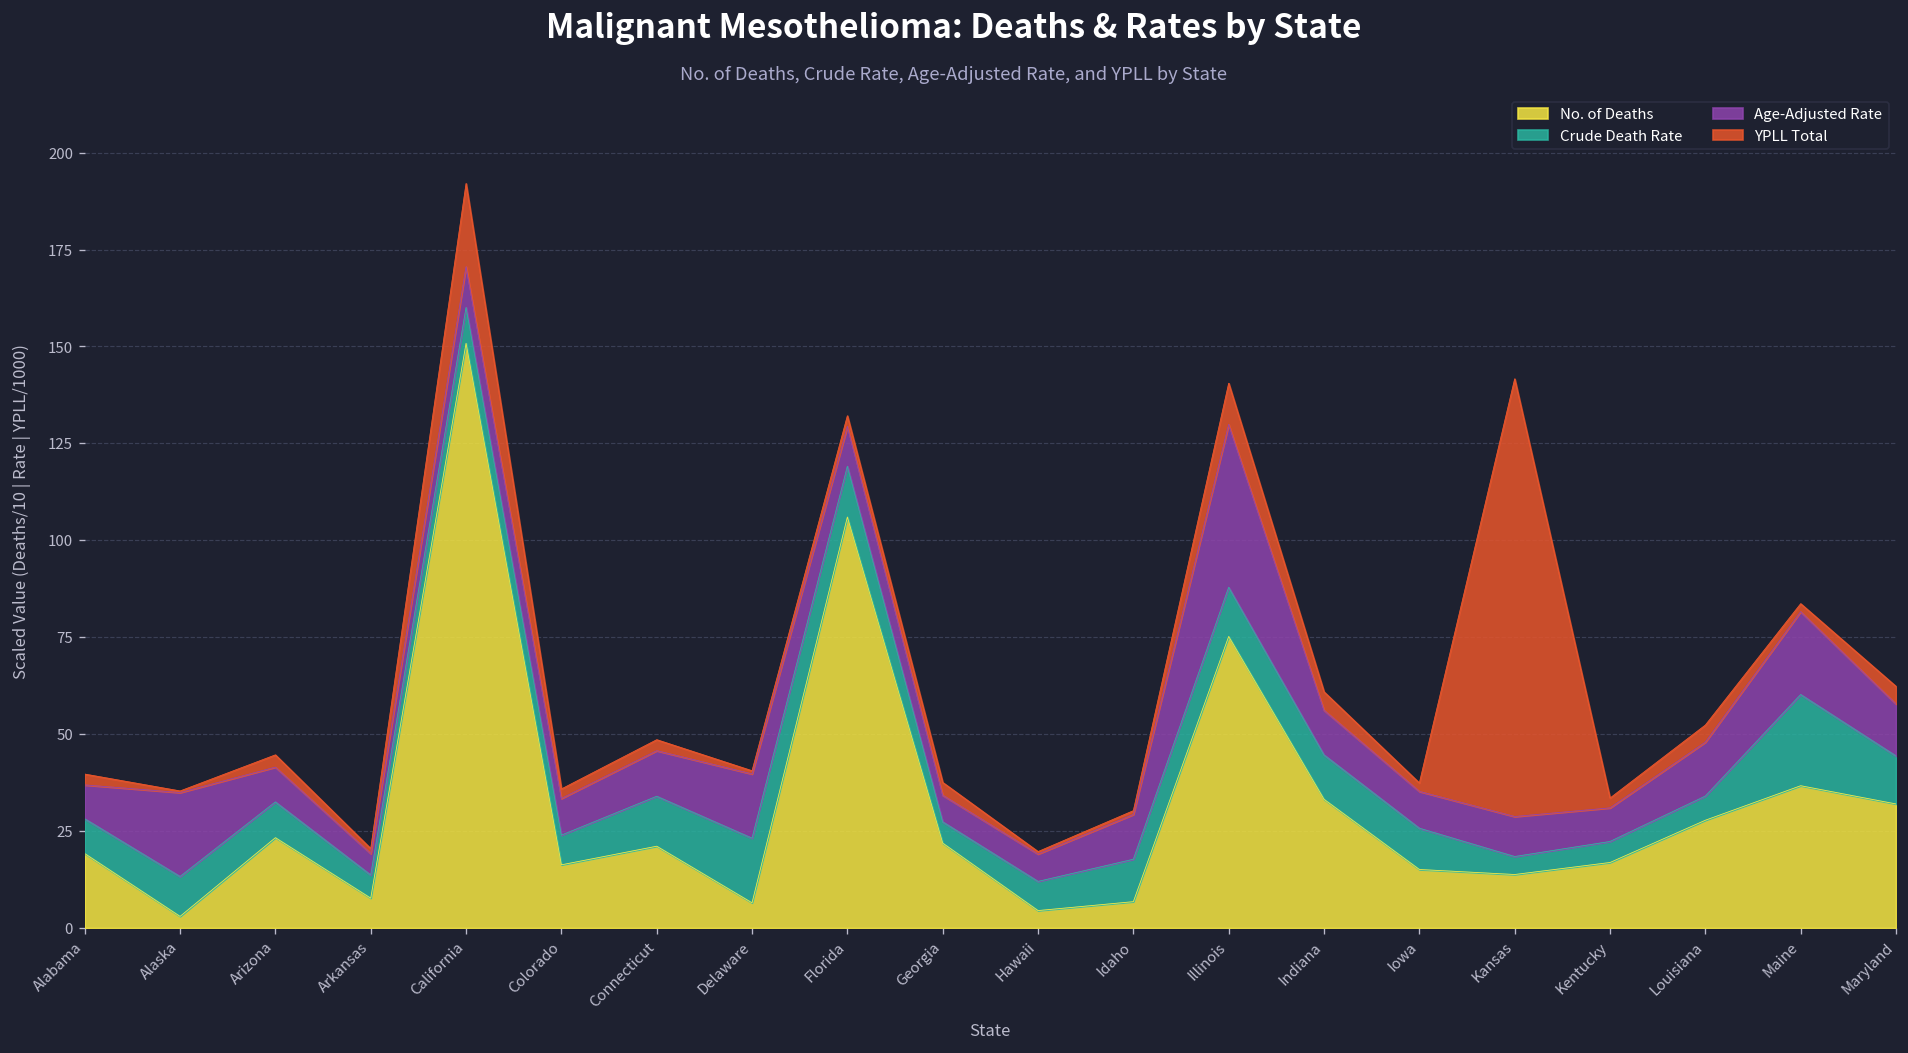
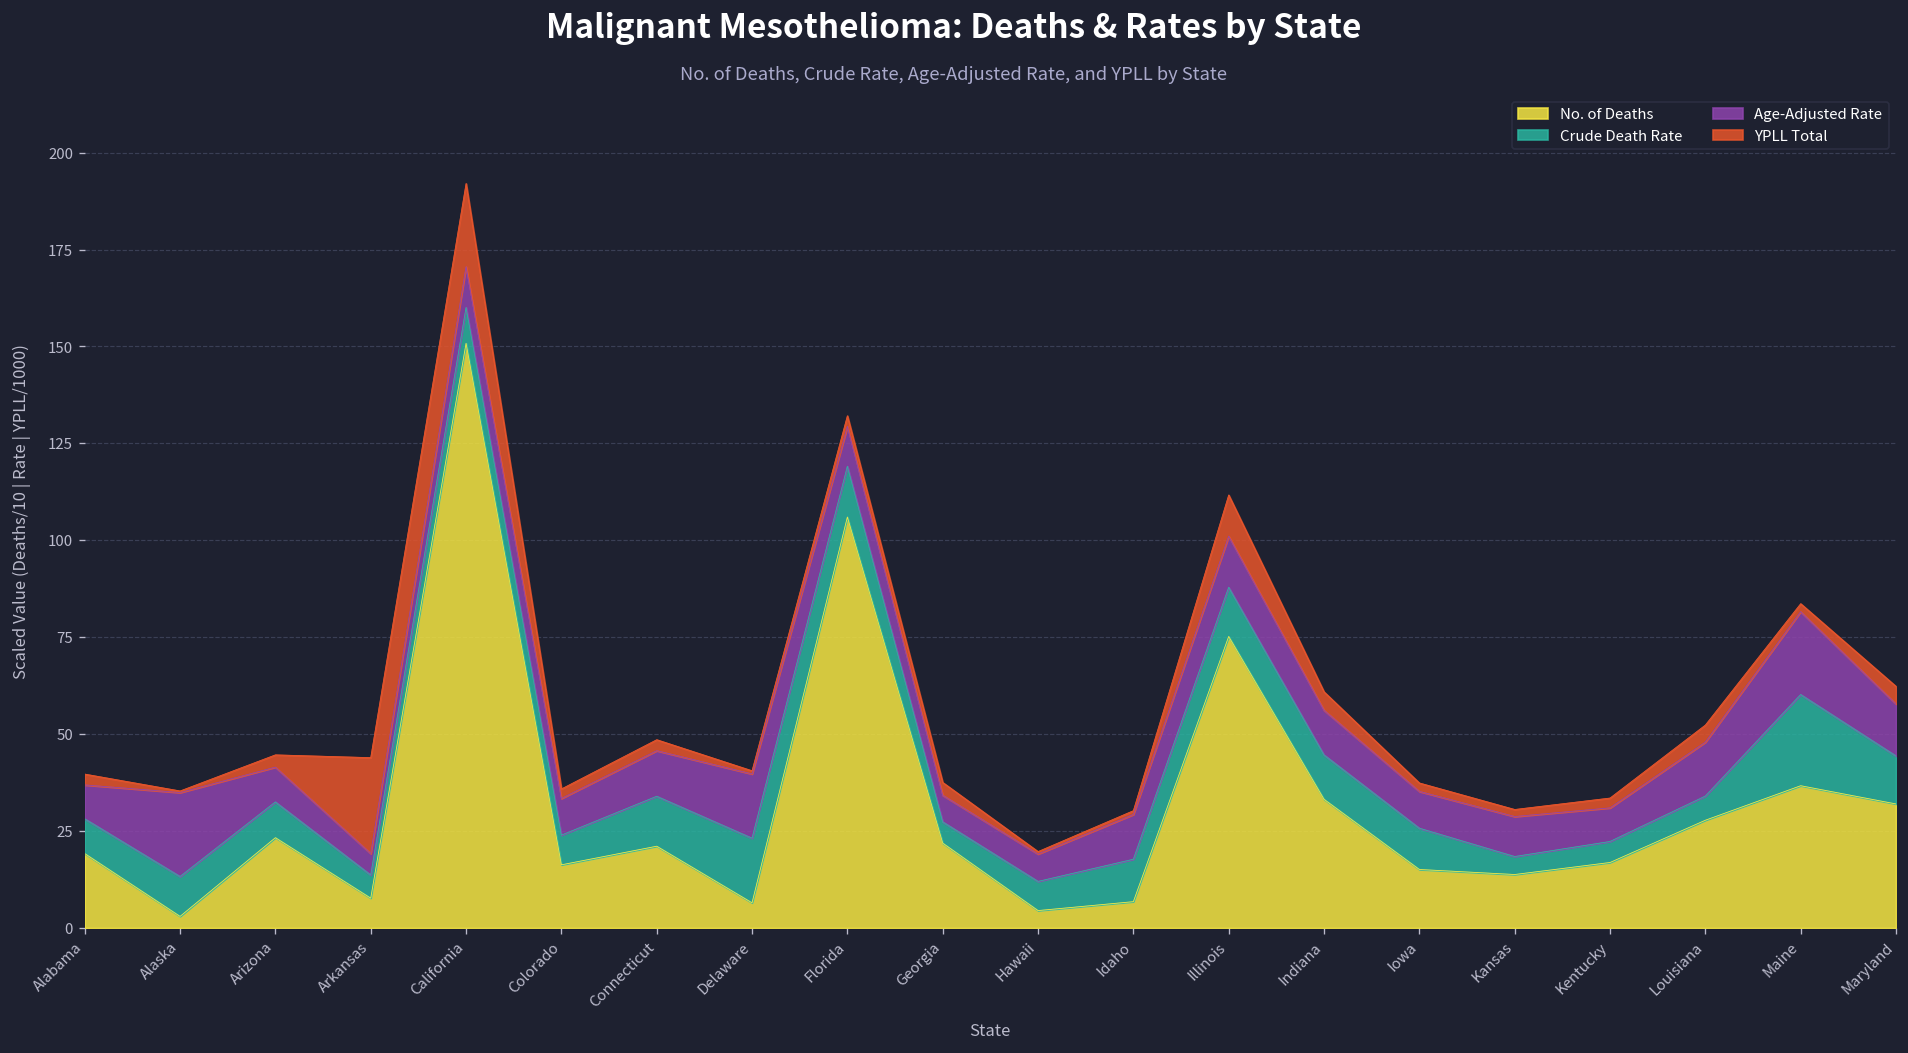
YPLL Total, Arkansas: 1 -> 25
Age-Adjusted Rate, Illinois: 42 -> 13
YPLL Total, Kansas: 113 -> 2
